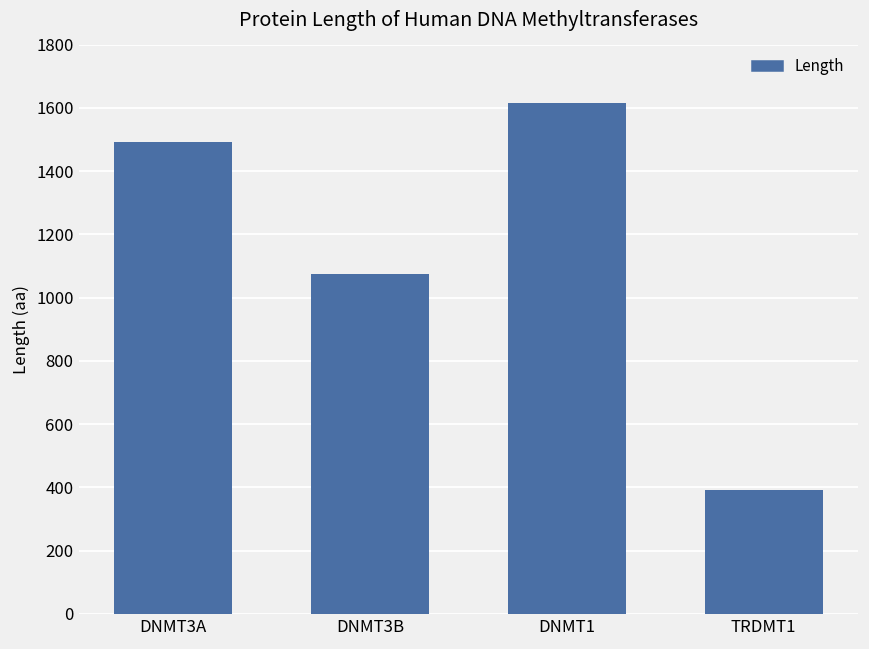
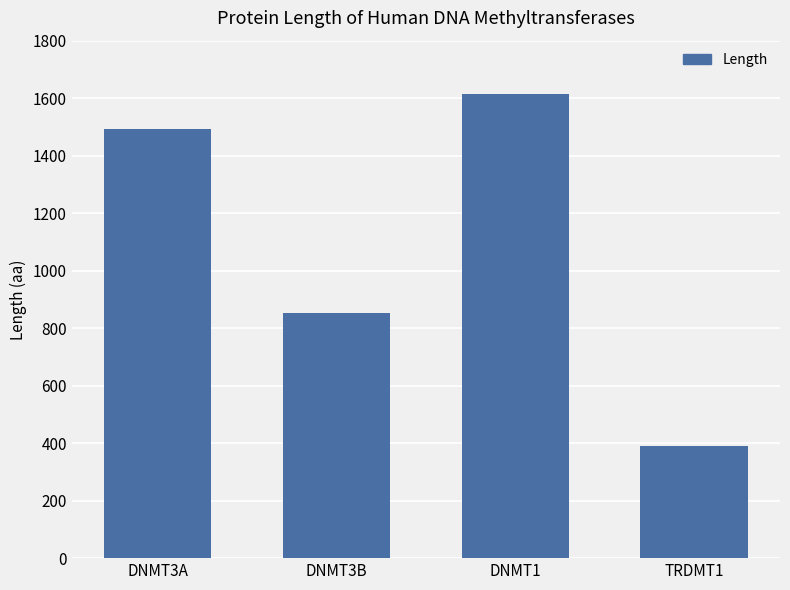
DNMT3B: 1080 -> 850
